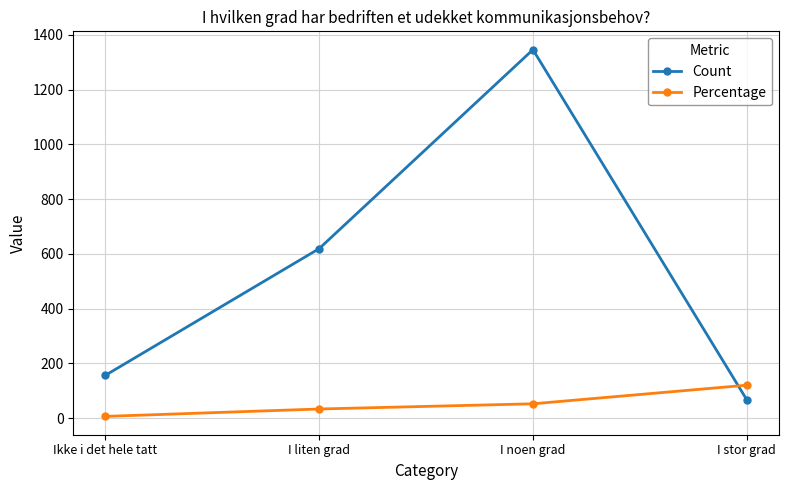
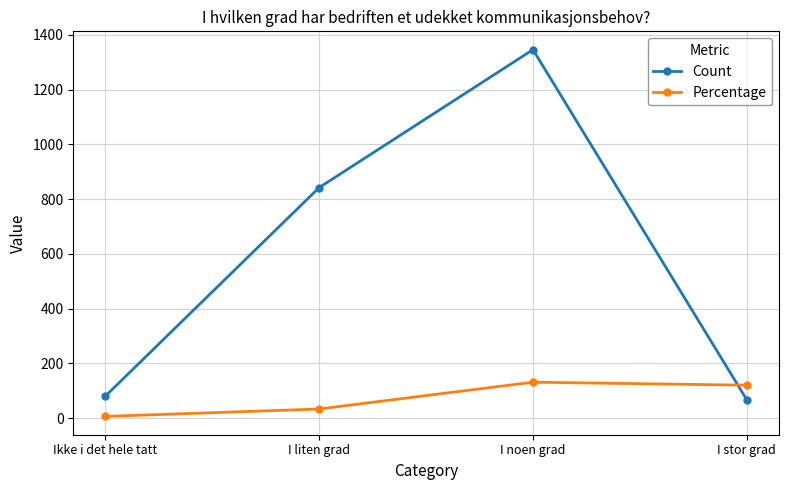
Count, Ikke i det hele tatt: 160 -> 80
Count, I liten grad: 620 -> 840
Percentage, I noen grad: 50 -> 130
